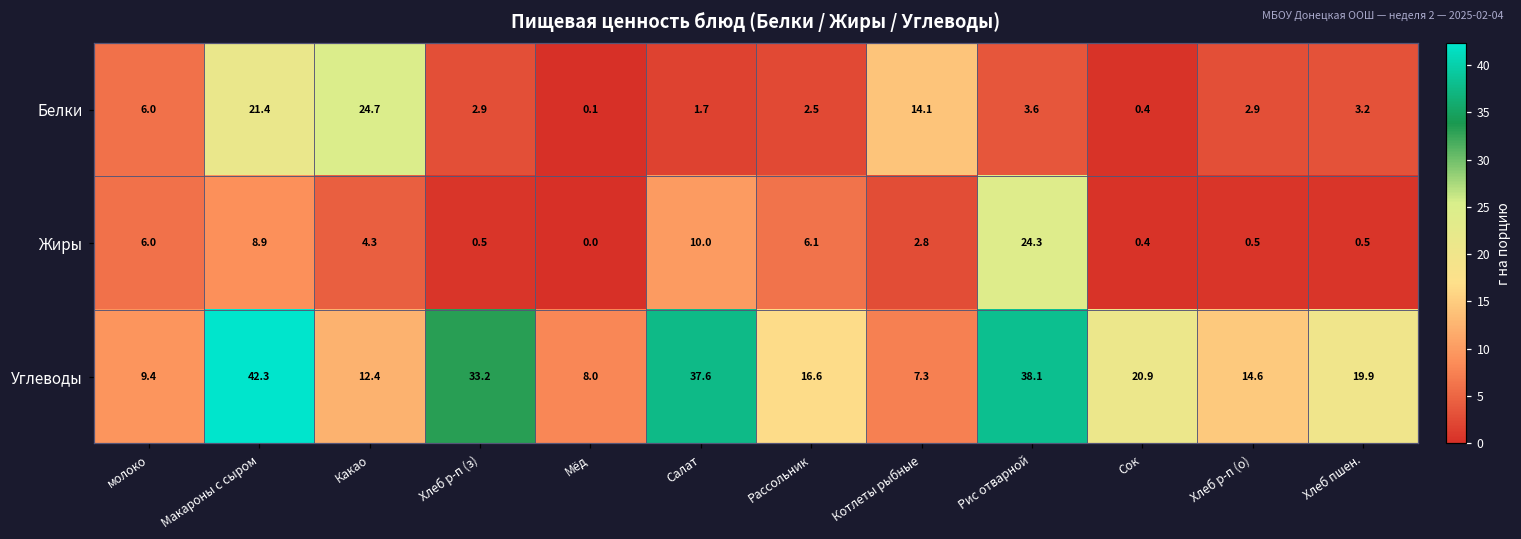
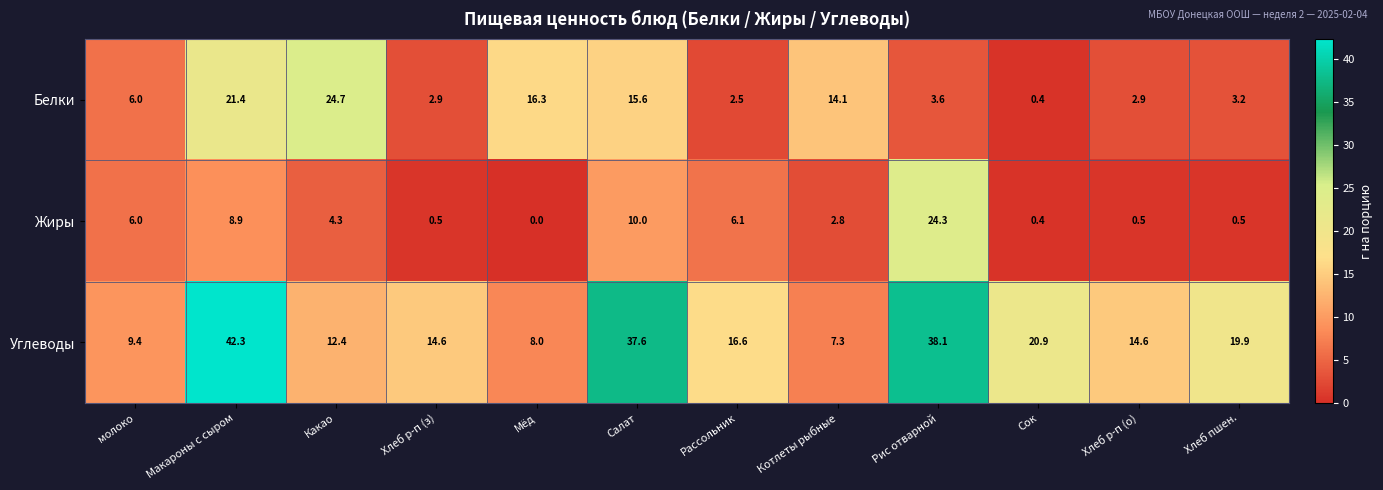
Белки, Мёд: 0.1 -> 16.3
Белки, Салат: 1.7 -> 15.6
Углеводы, Хлеб р-п (з): 33.2 -> 14.6
